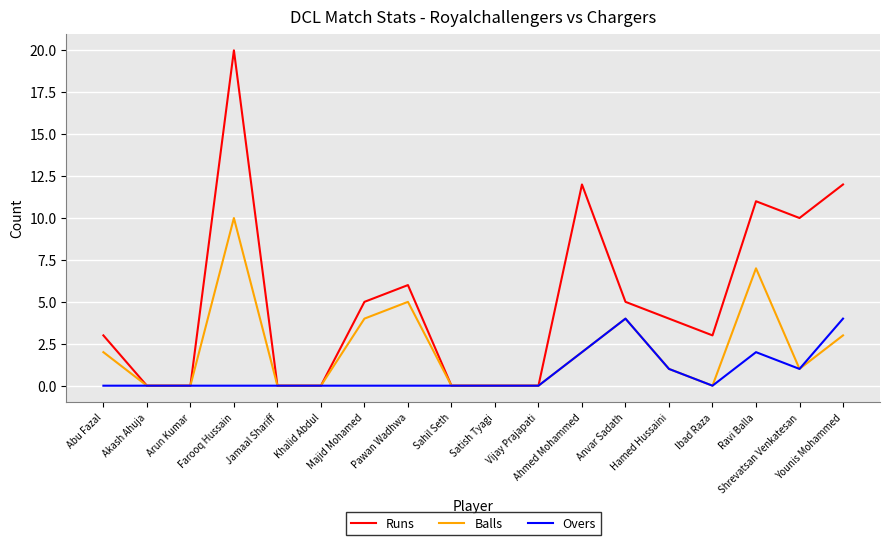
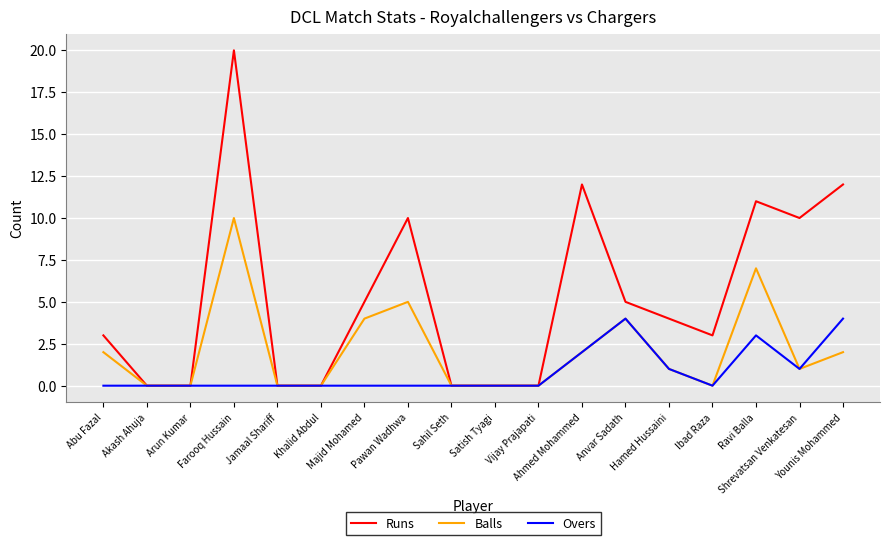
Runs, Pawan Wadhwa: 6 -> 10
Overs, Ravi Balla: 2 -> 3
Balls, Younis Mohammed: 3 -> 2
